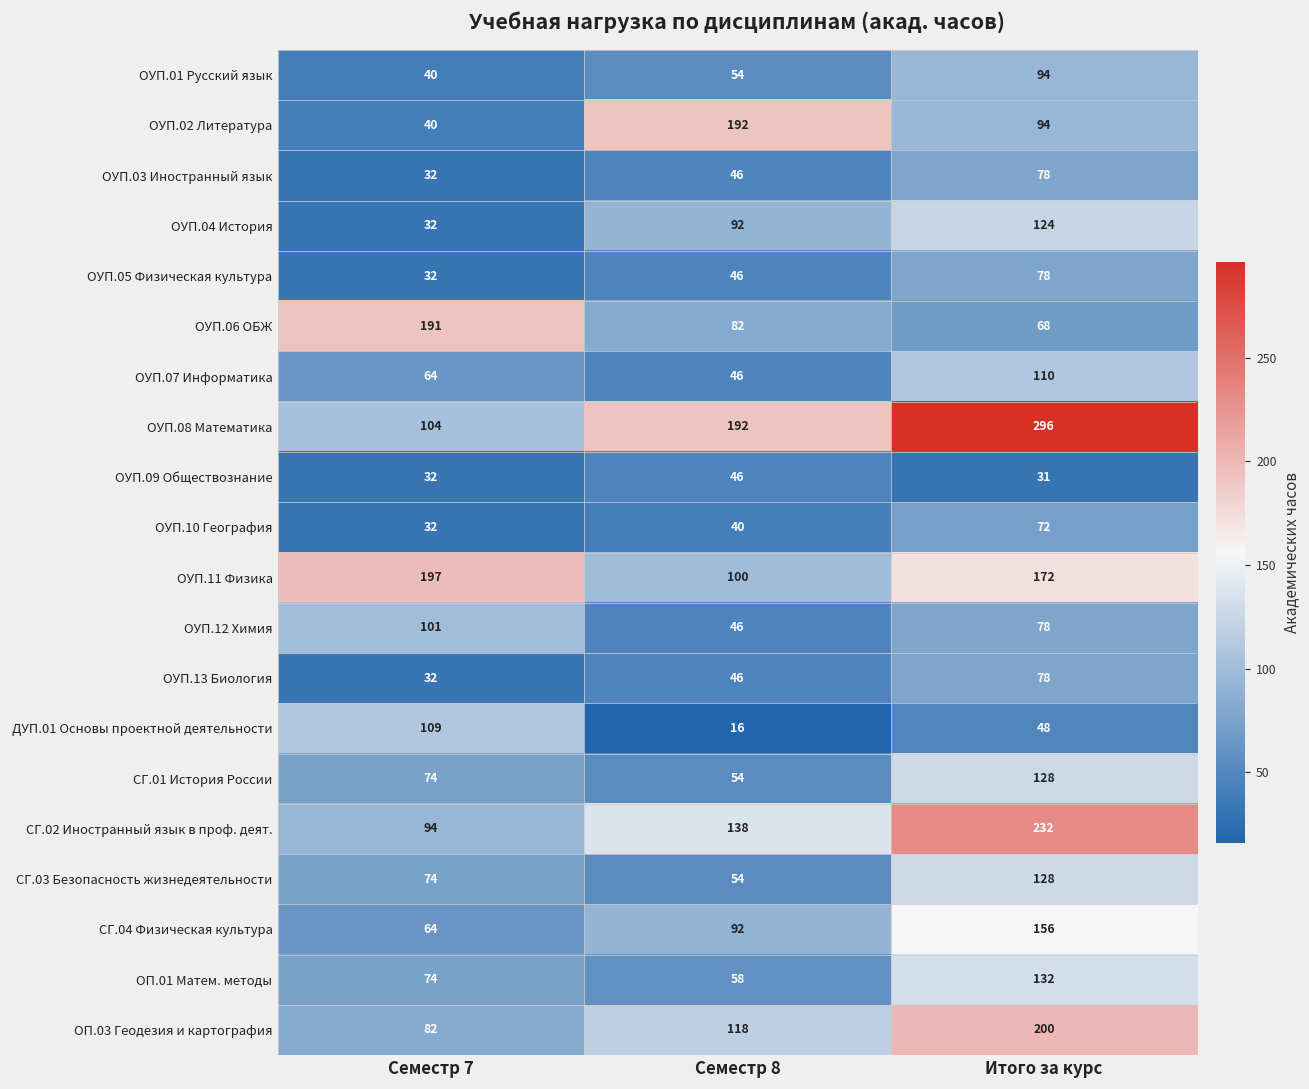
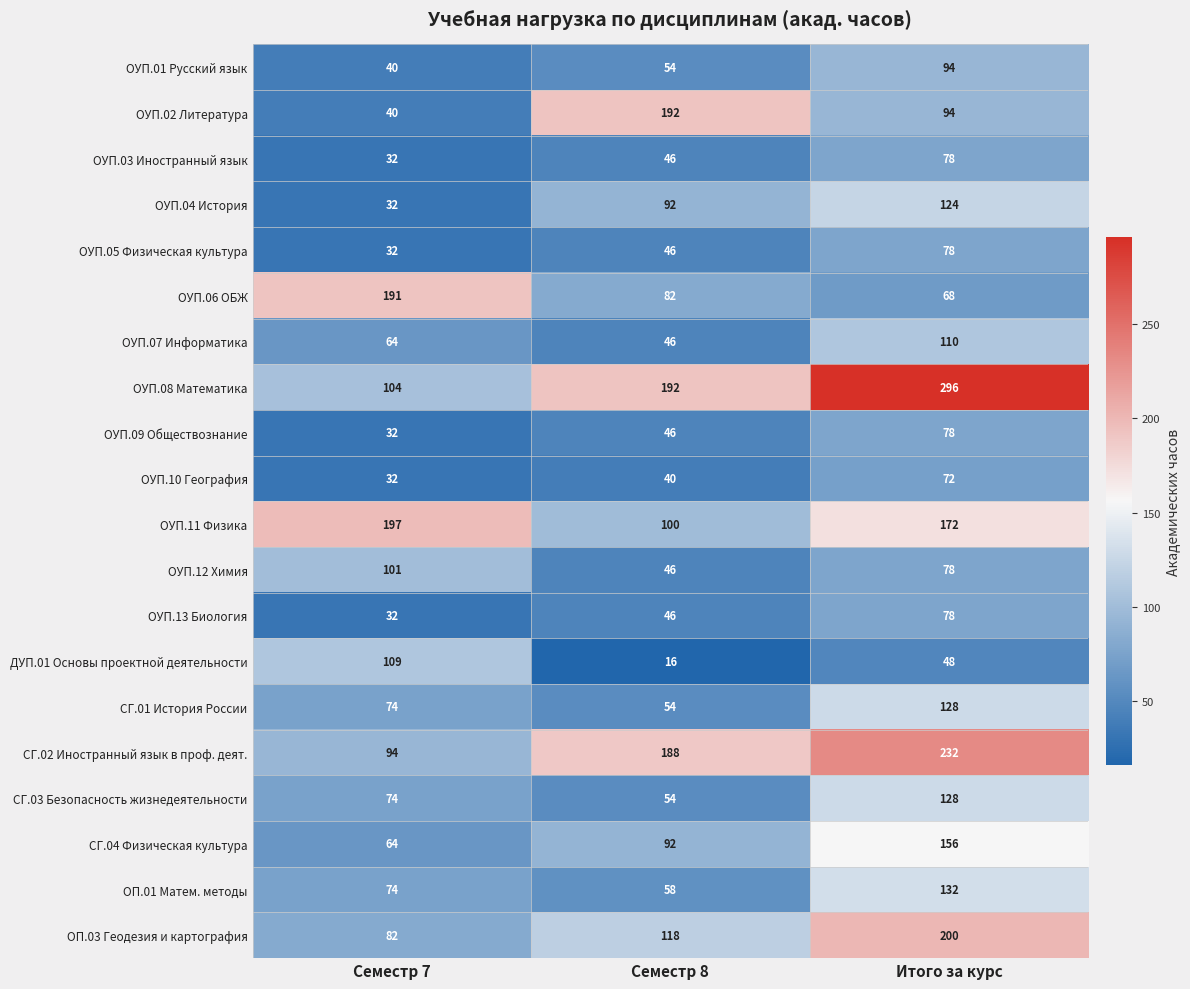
ОУП.09 Обществознание, Итого за курс: 31 -> 78
СГ.02 Иностранный язык в проф. деят., Семестр 8: 138 -> 188
